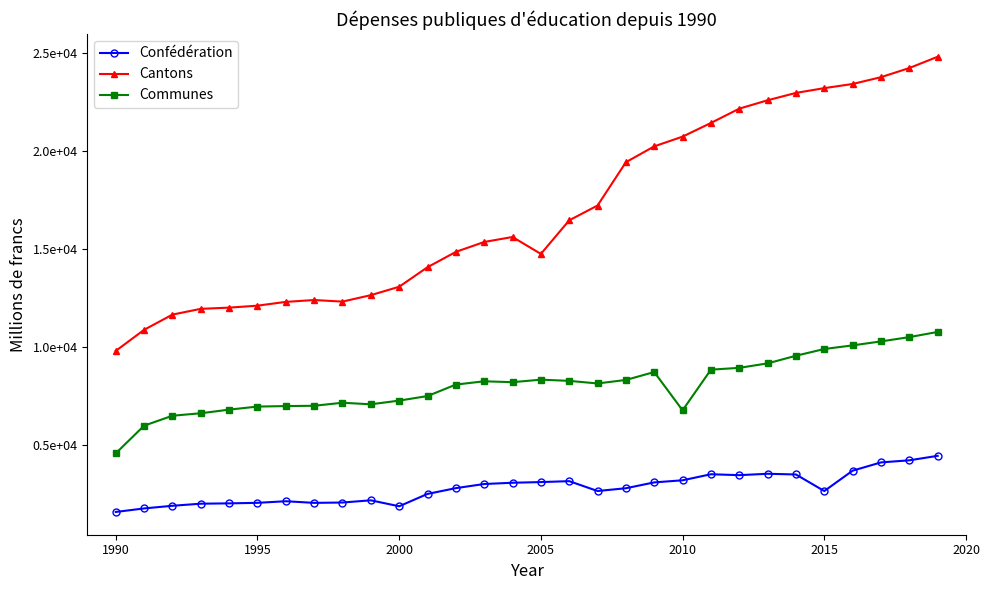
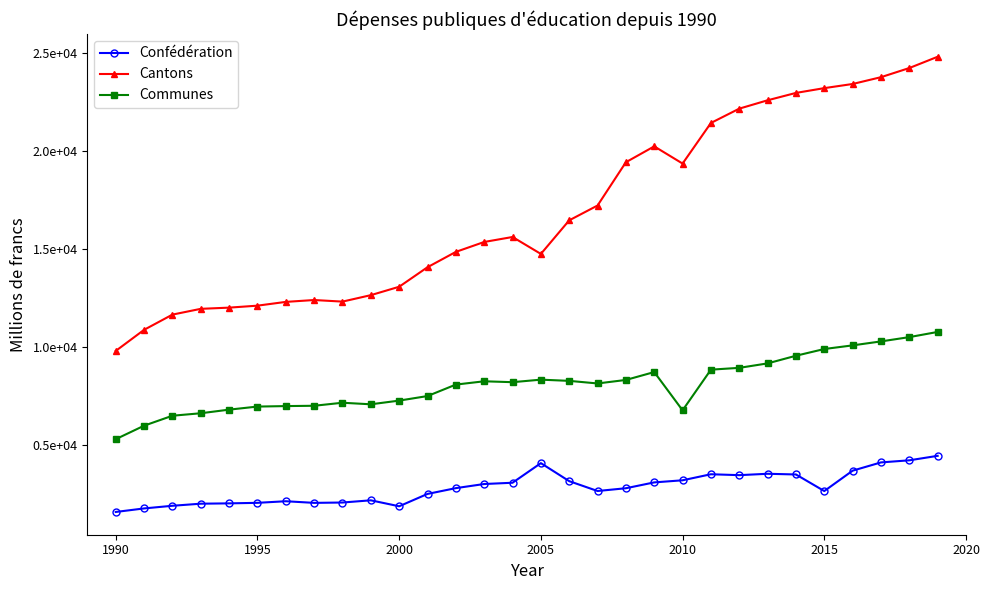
Communes, 1990: 4500 -> 5300
Confédération, 2005: 3100 -> 4000
Cantons, 2010: 20700 -> 19300
